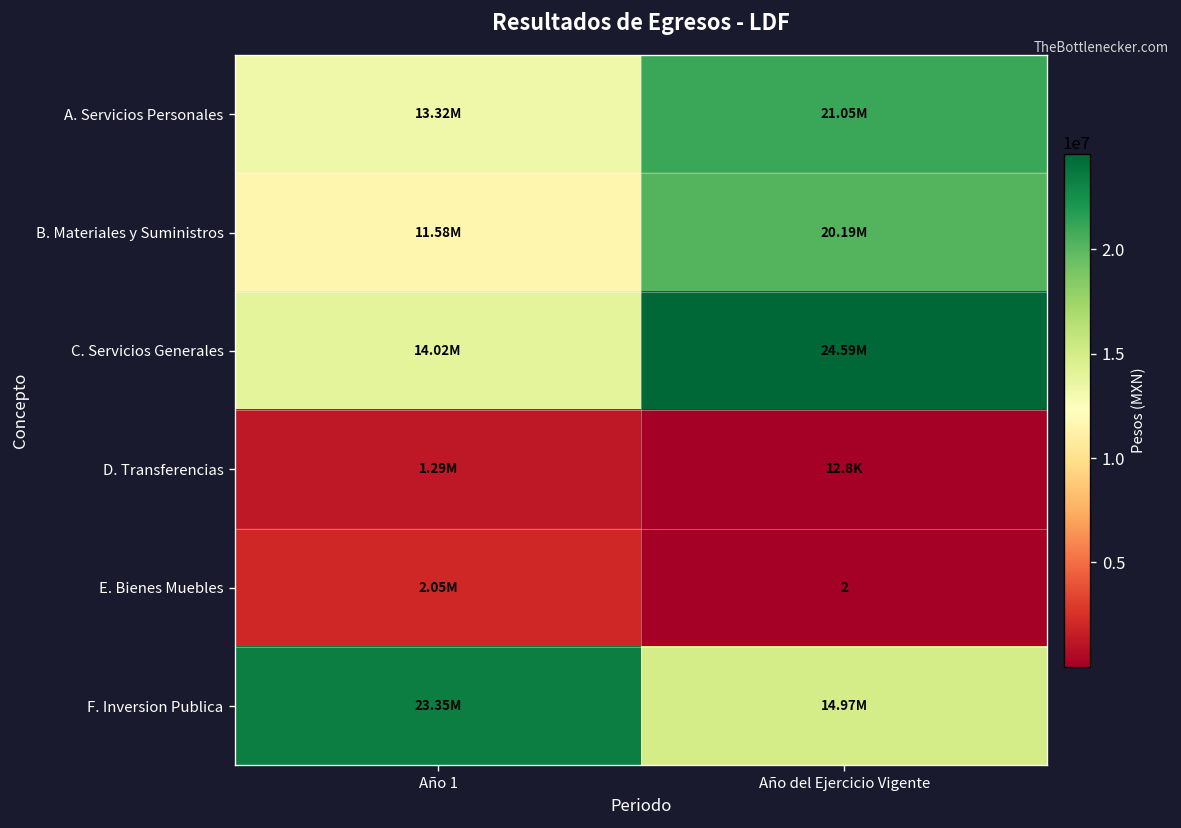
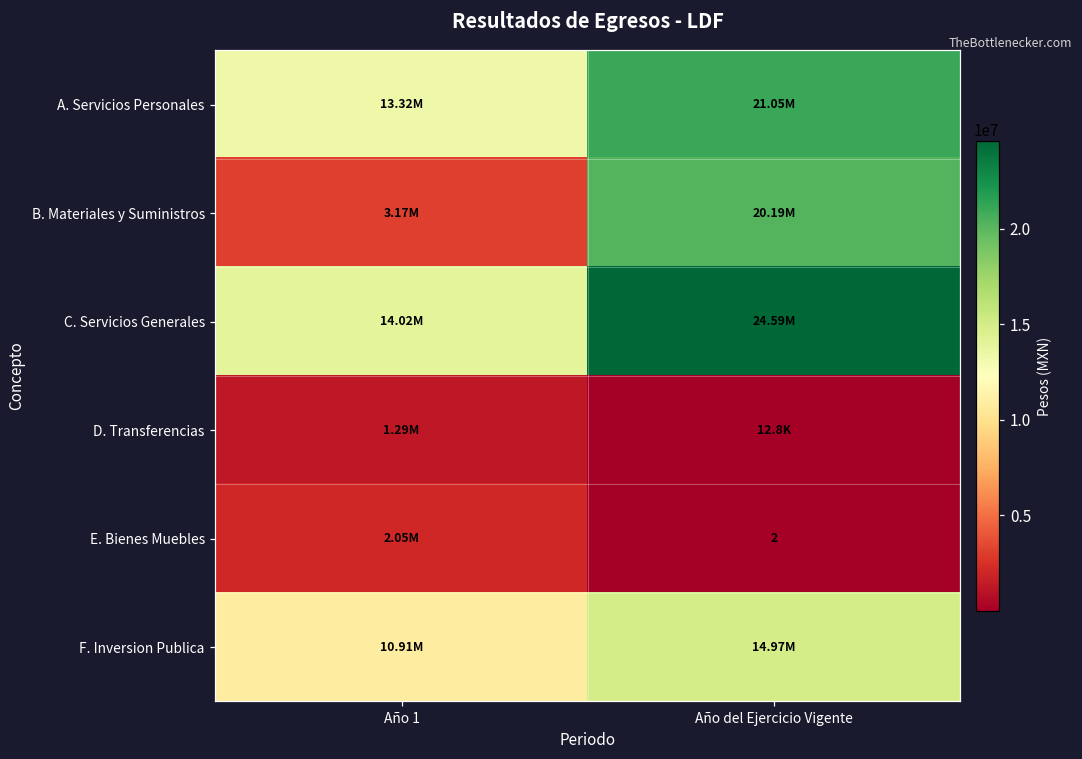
B. Materiales y Suministros, Año 1: 11.58M -> 3.17M
F. Inversion Publica, Año 1: 23.35M -> 10.91M
